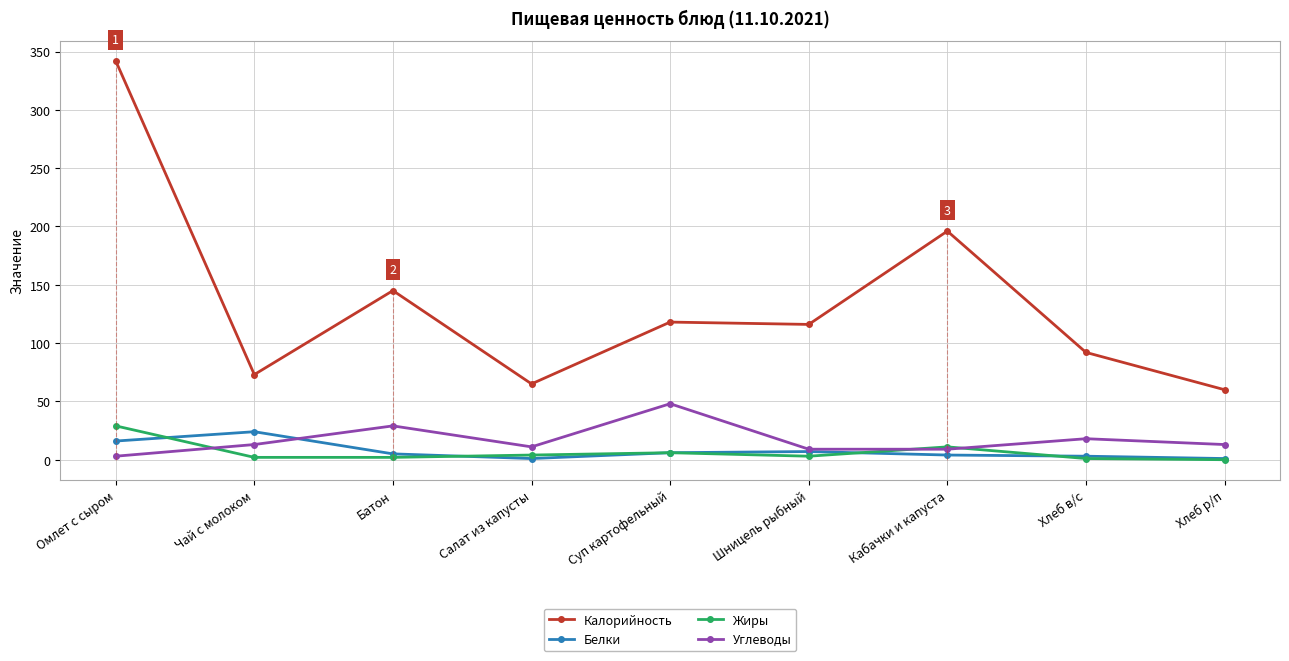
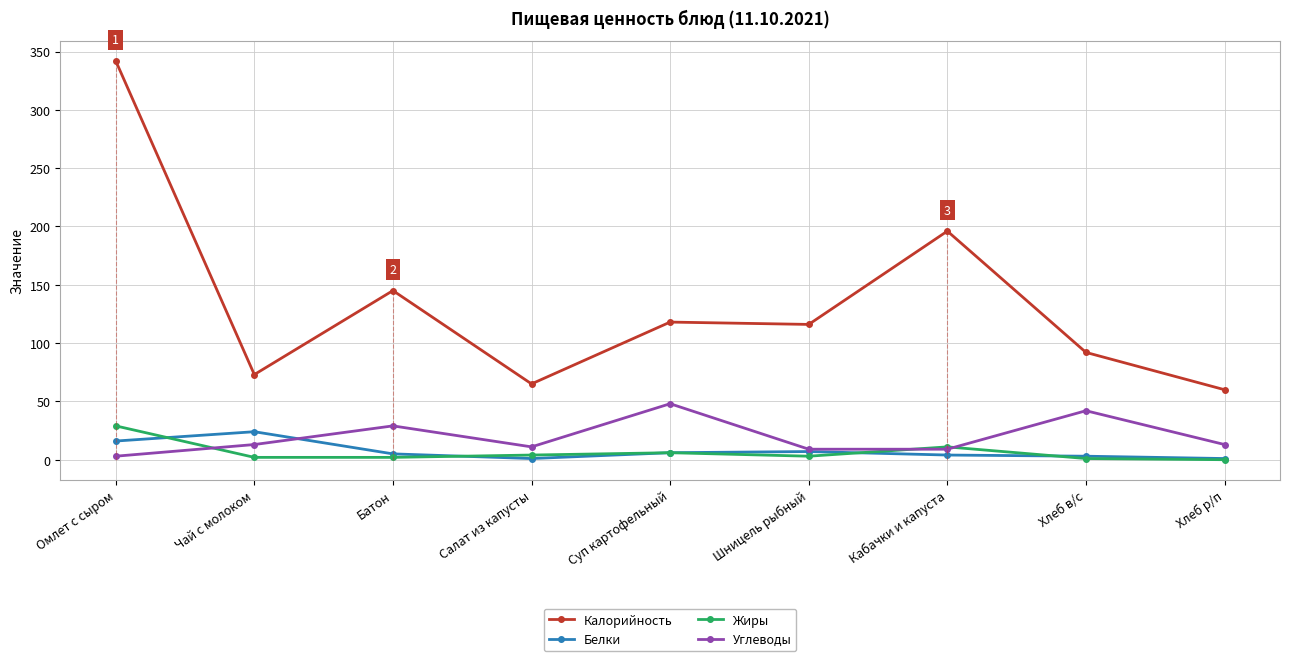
Углеводы, Хлеб в/с: 18 -> 42
